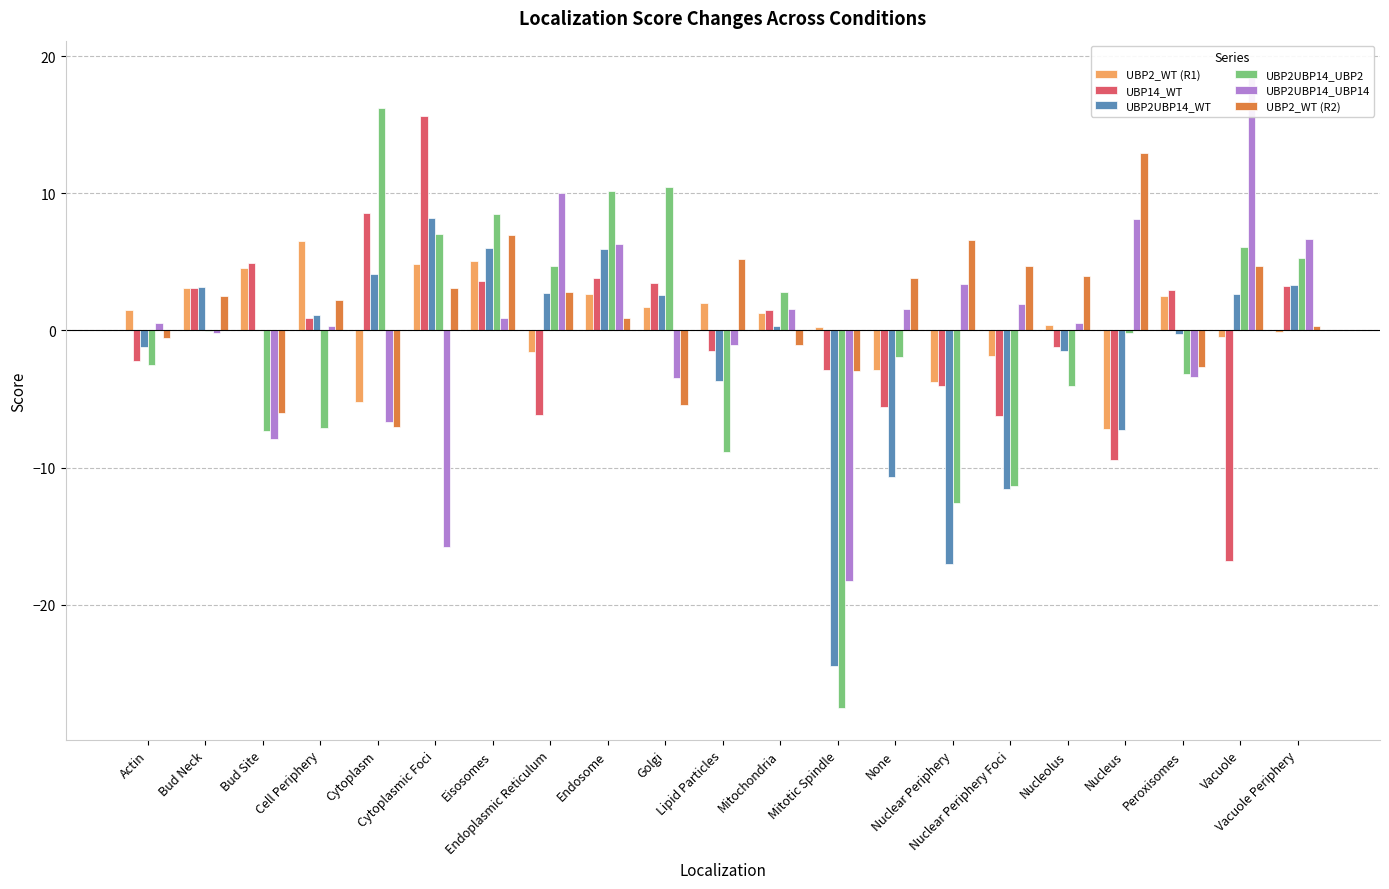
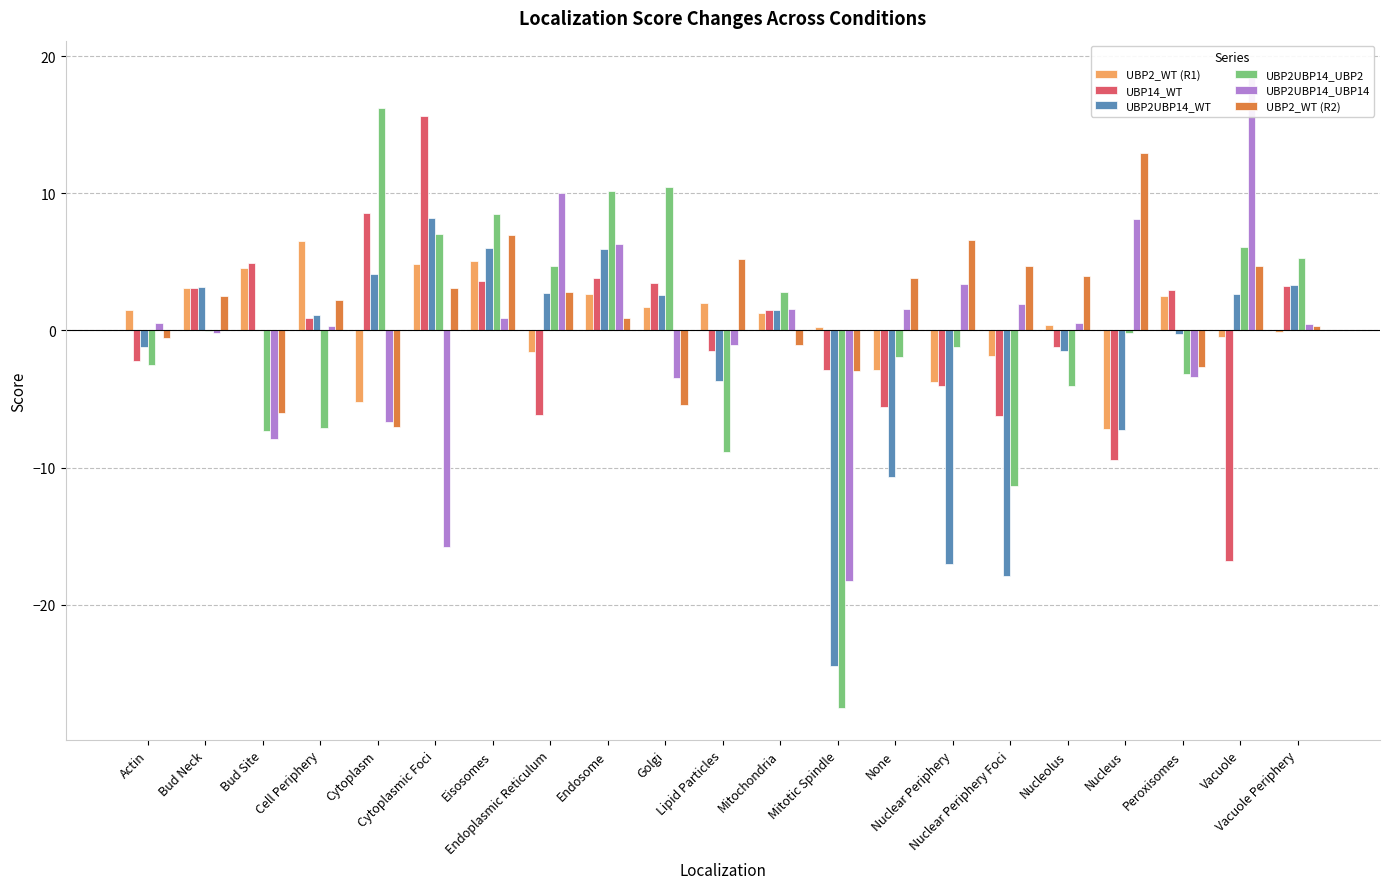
UBP2UBP14_WT, Mitochondria: 0.3 -> 1.5
UBP2UBP14_UBP2, Nuclear Periphery: -12.6 -> -1.2
UBP2UBP14_WT, Nuclear Periphery Foci: -11.6 -> -17.9
UBP2UBP14_UBP14, Vacuole Periphery: 6.7 -> 0.4
